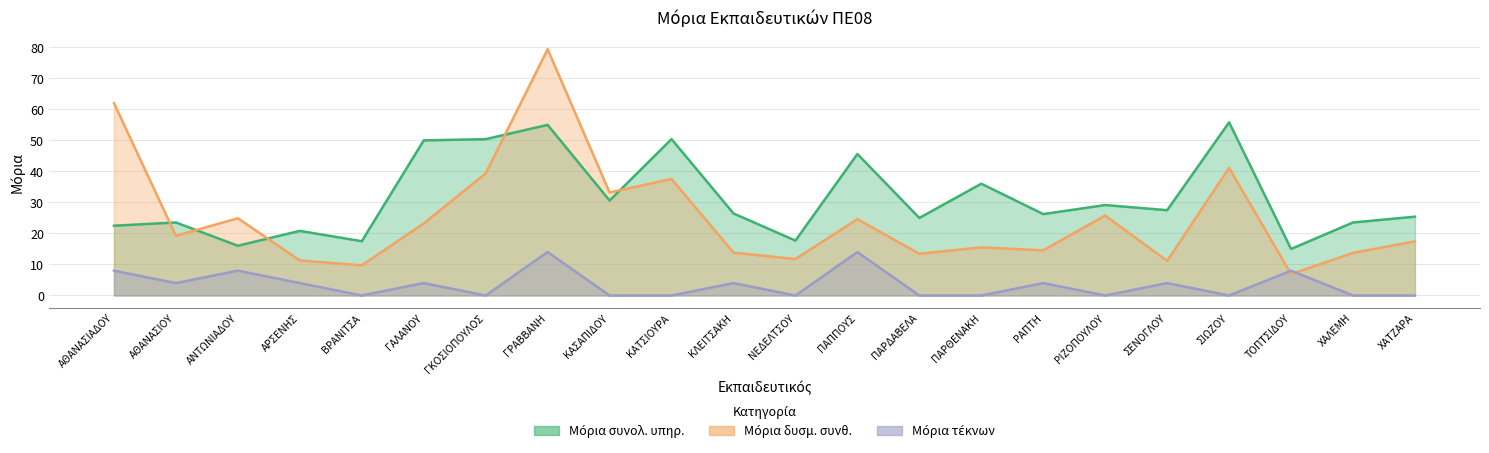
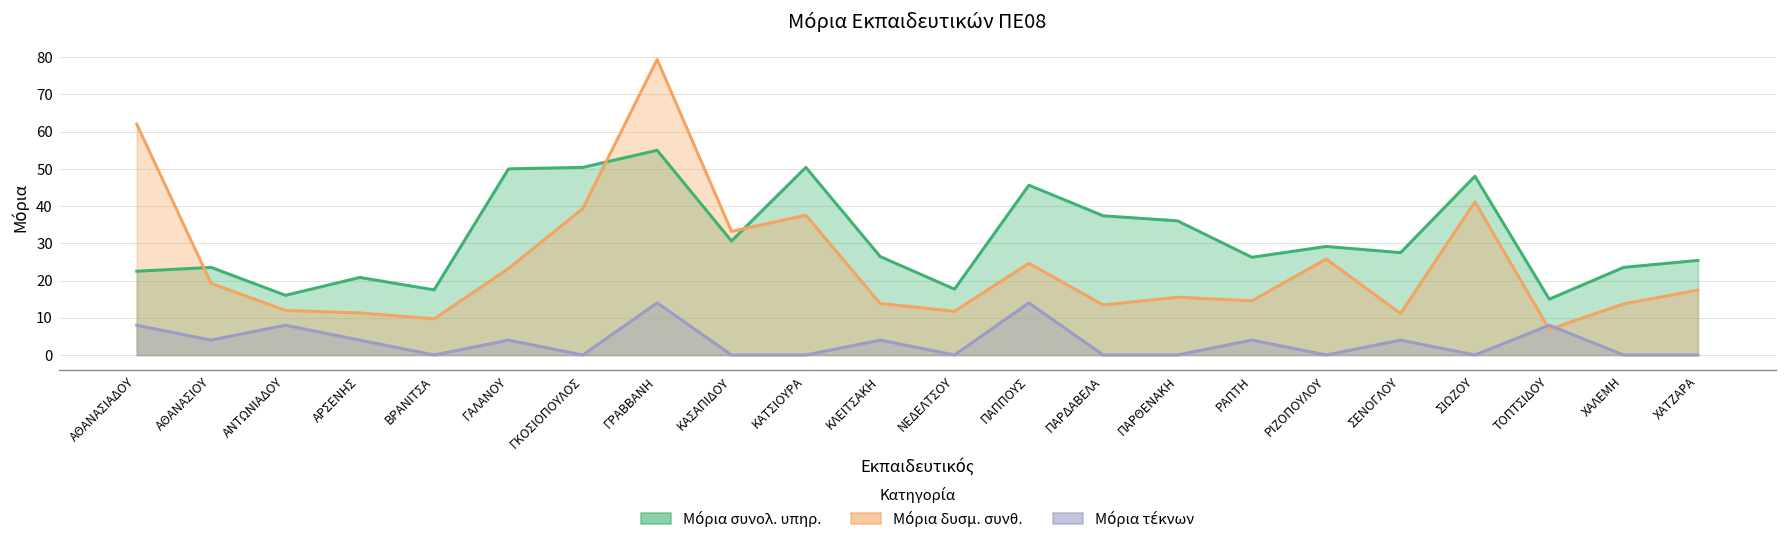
Μόρια δυσμ. συνθ., ΑΝΤΩΝΙΑΔΟΥ: 25 -> 12
Μόρια συνολ. υπηρ., ΠΑΡΔΑΒΕΛΑ: 25 -> 37
Μόρια συνολ. υπηρ., ΣΙΩΖΟΥ: 56 -> 48
